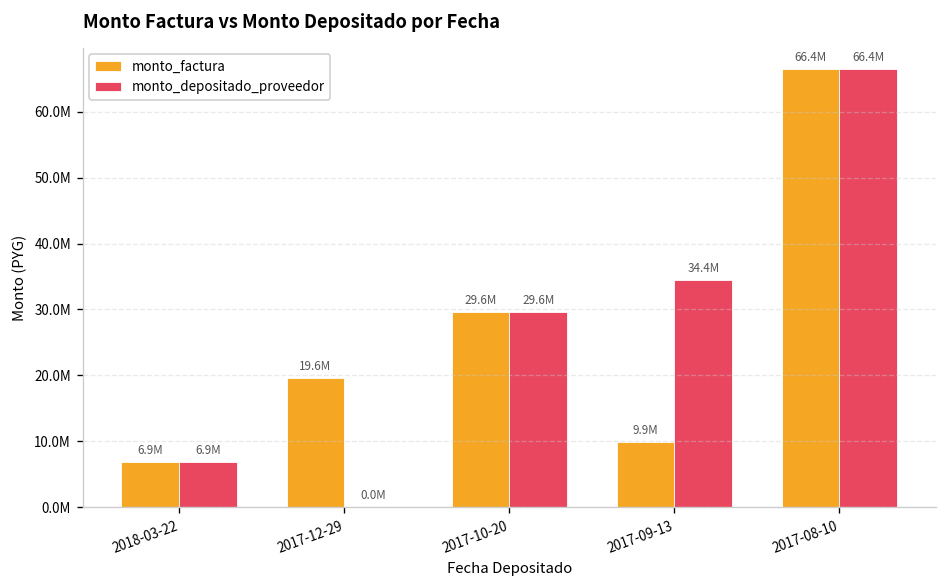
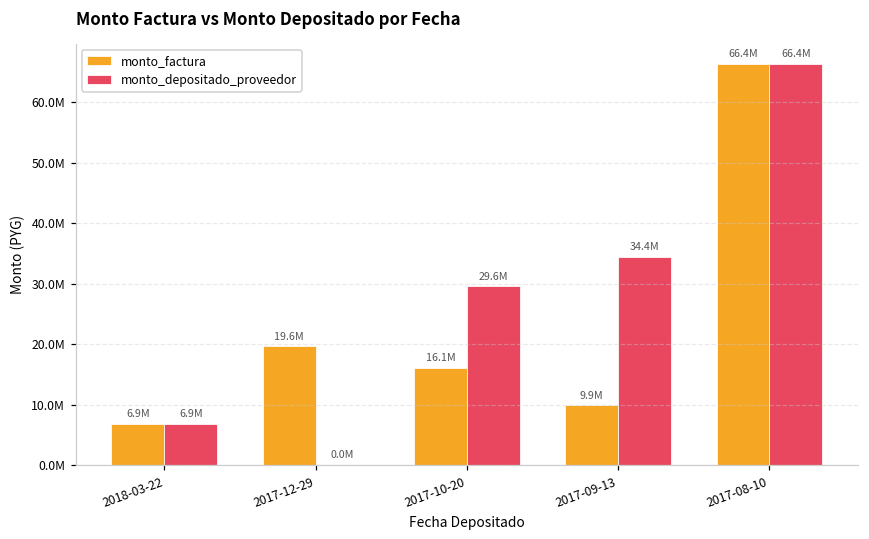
monto_factura, 2017-10-20: 29.6M -> 16.1M
